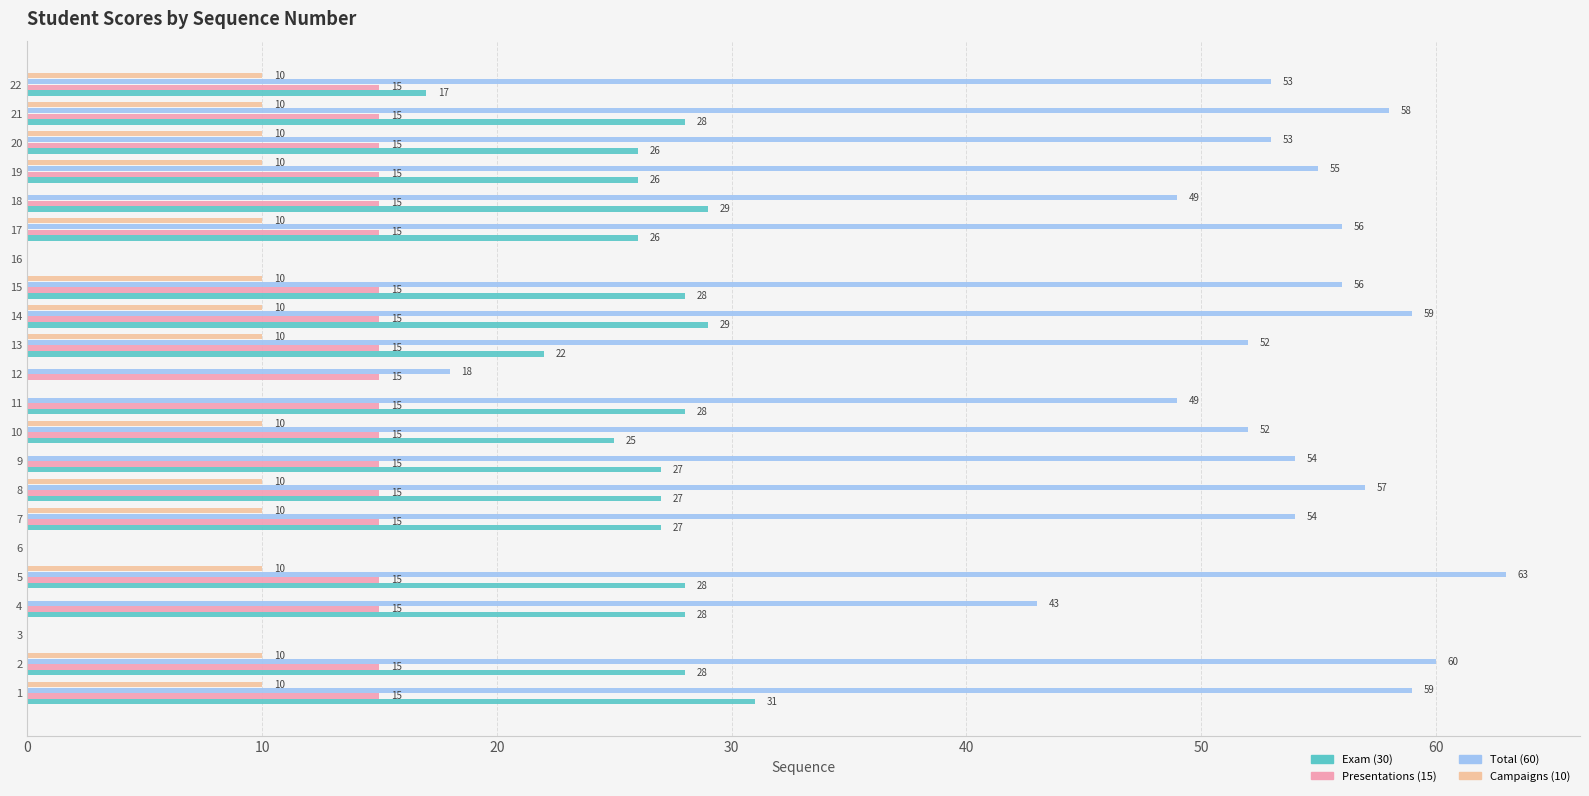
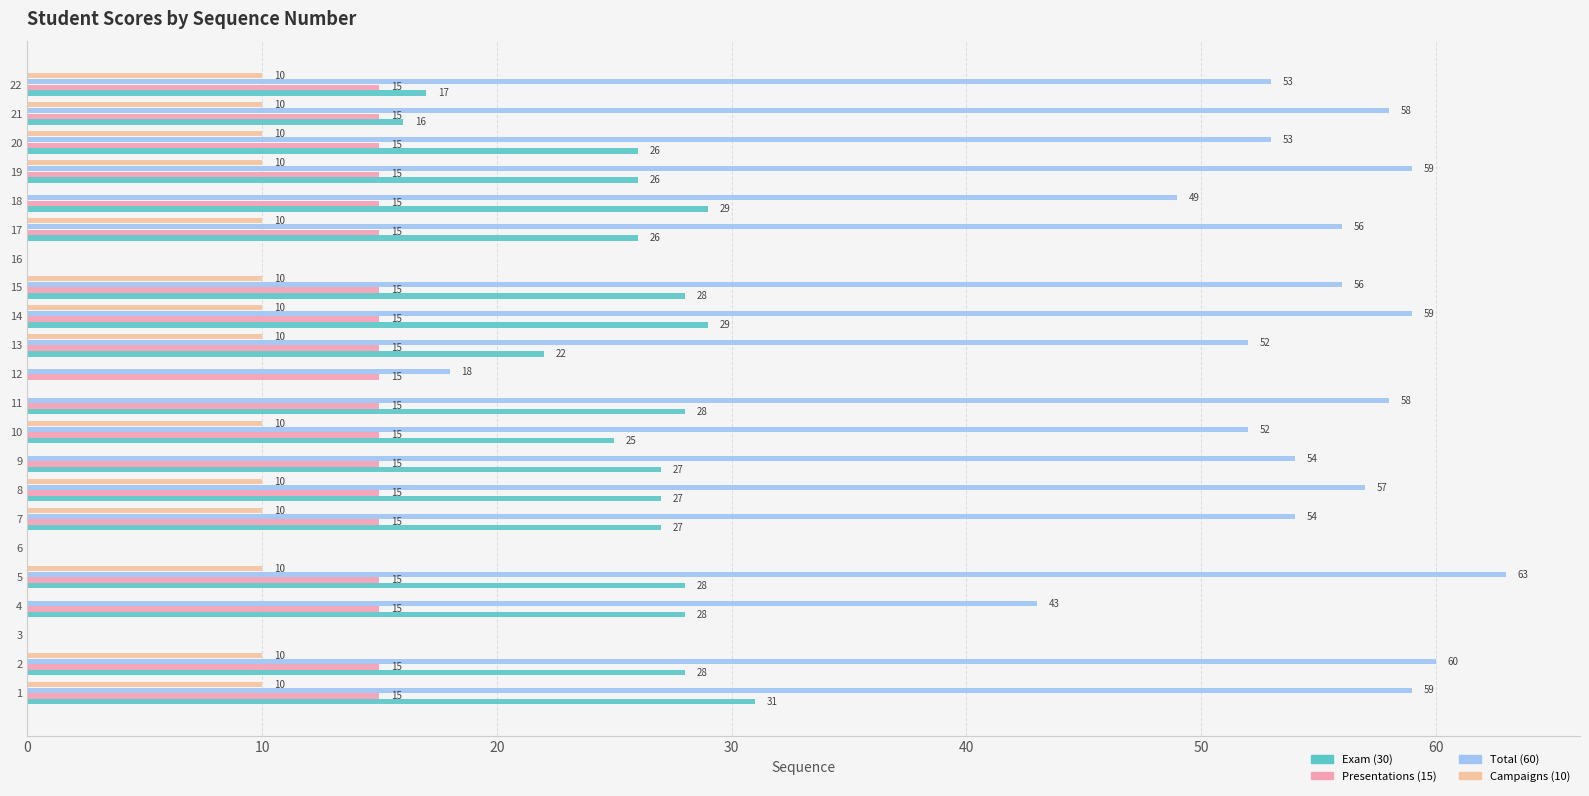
Exam (30), 21: 28 -> 16
Total (60), 19: 55 -> 59
Total (60), 11: 49 -> 58
